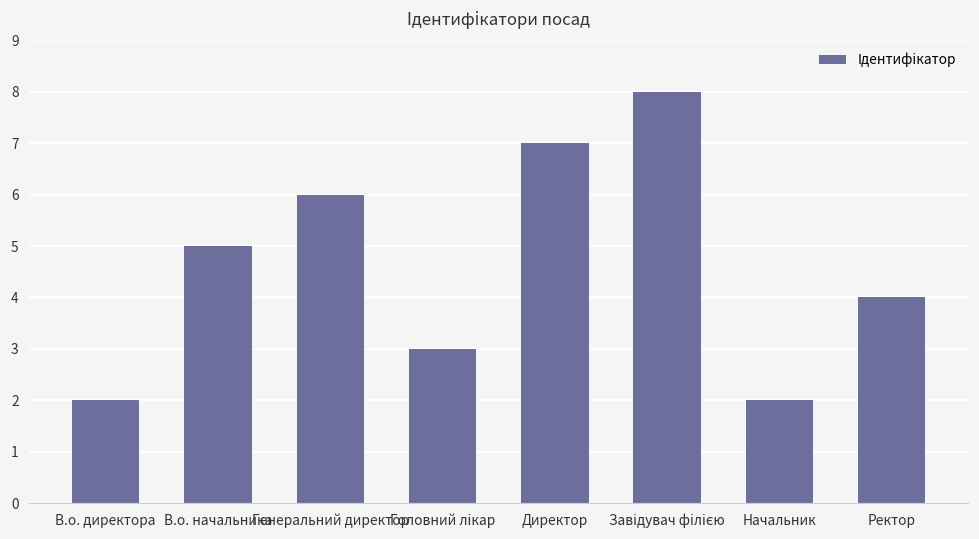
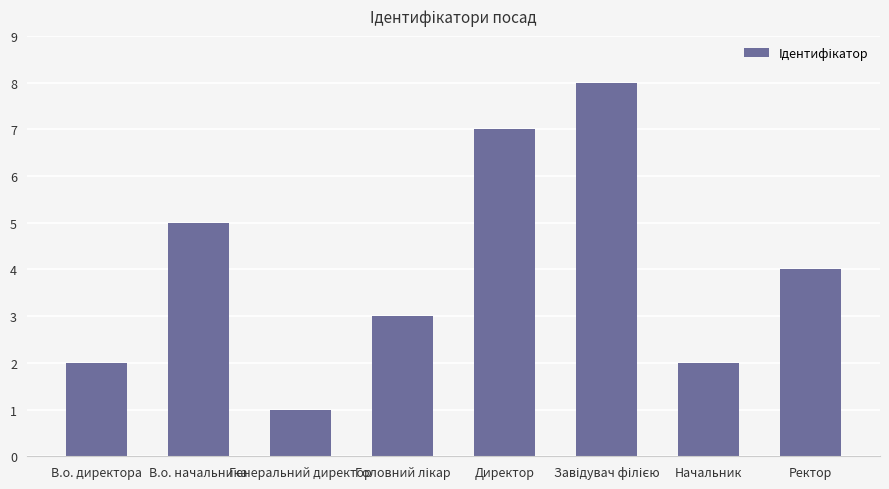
Генеральний директор: 6 -> 1
